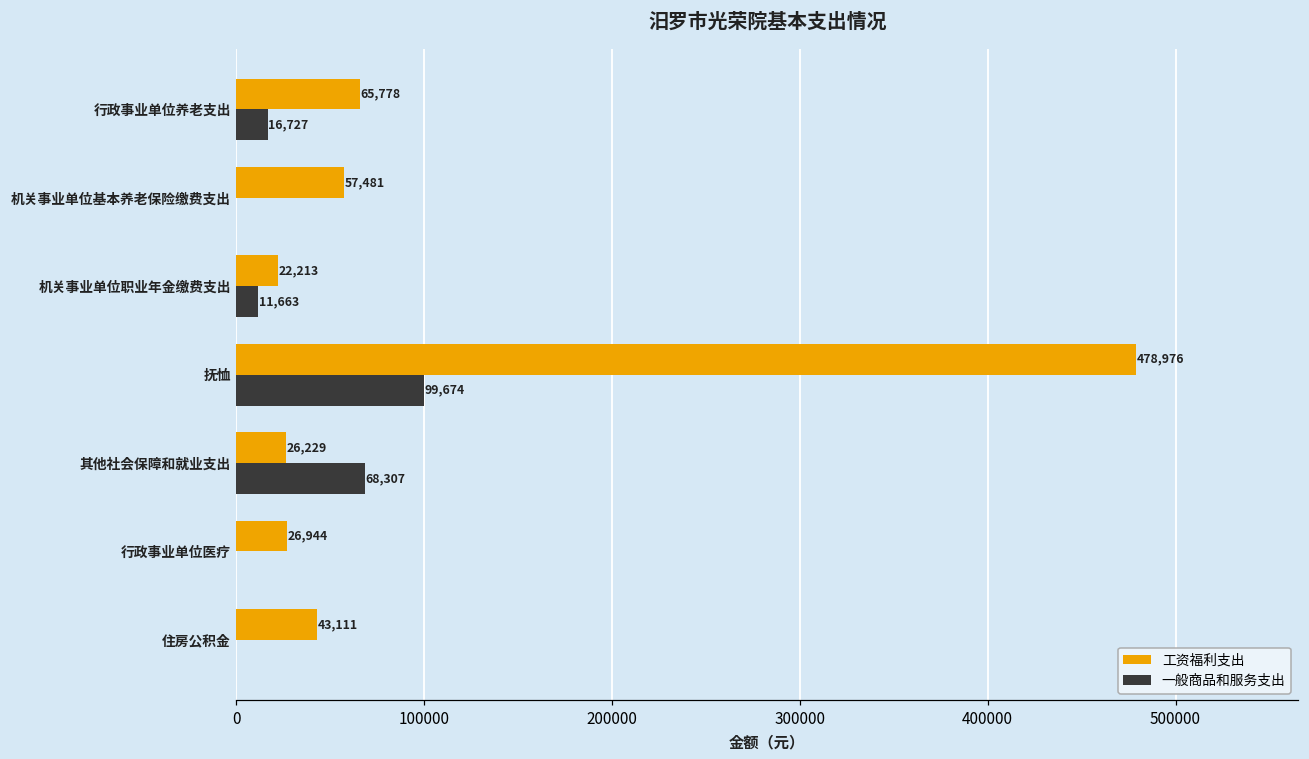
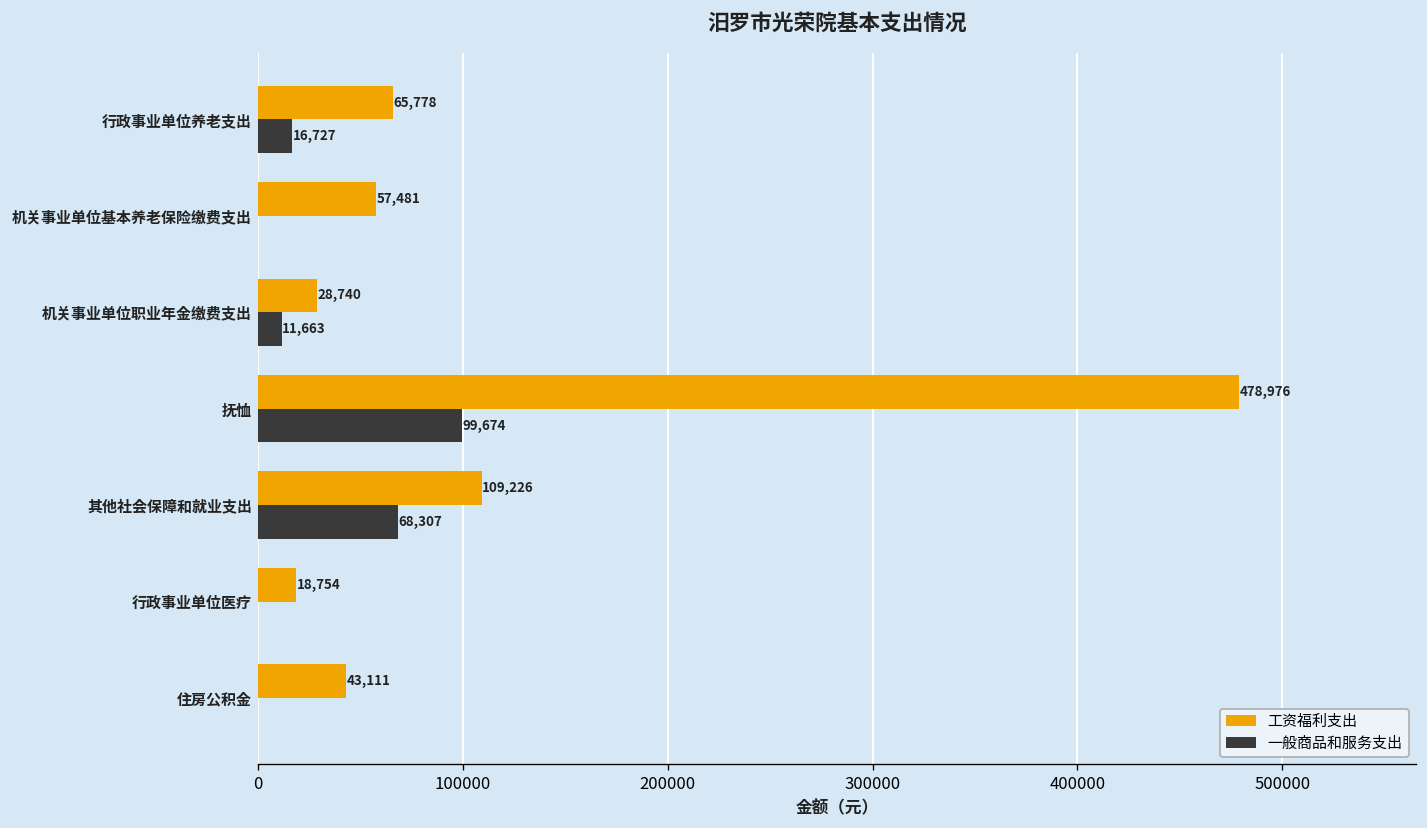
工资福利支出, 机关事业单位职业年金缴费支出: 22,213 -> 28,740
工资福利支出, 其他社会保障和就业支出: 26,229 -> 109,226
工资福利支出, 行政事业单位医疗: 26,944 -> 18,754
